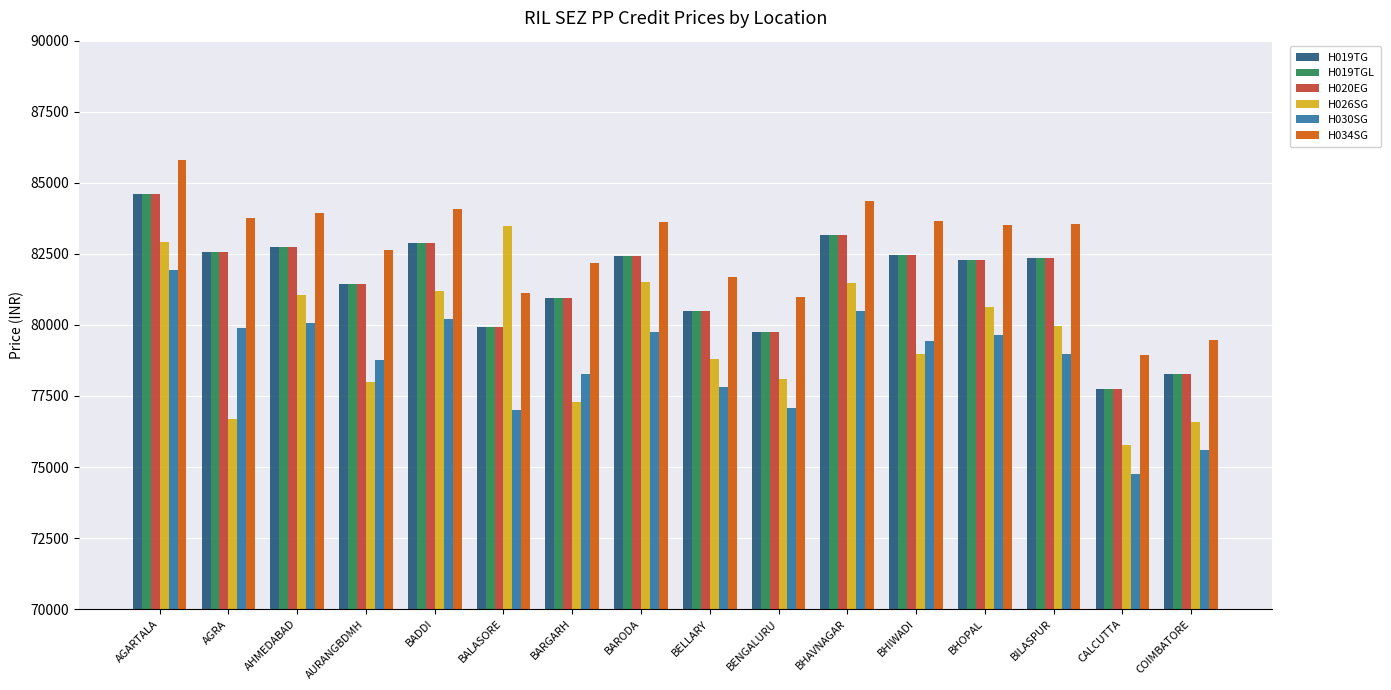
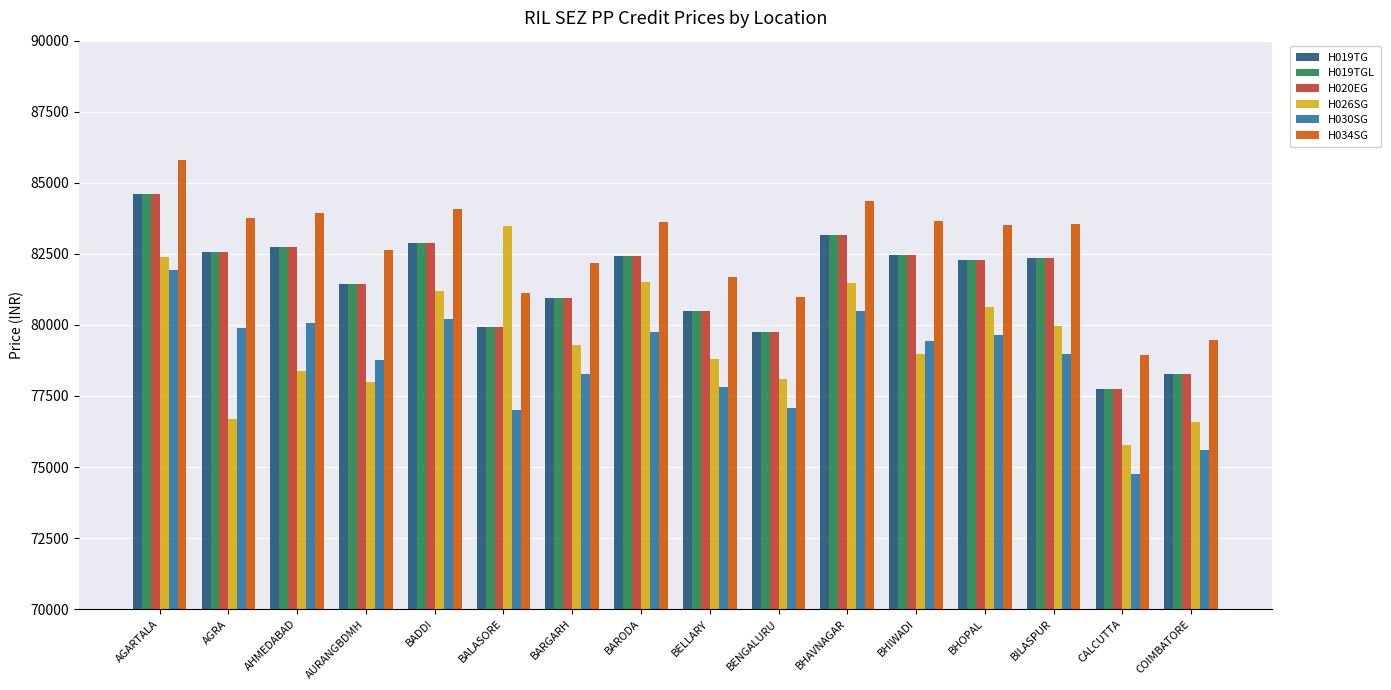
H026SG, AGARTALA: 82900 -> 82400
H026SG, AHMEDABAD: 81100 -> 78400
H026SG, BARGARH: 77300 -> 79300
